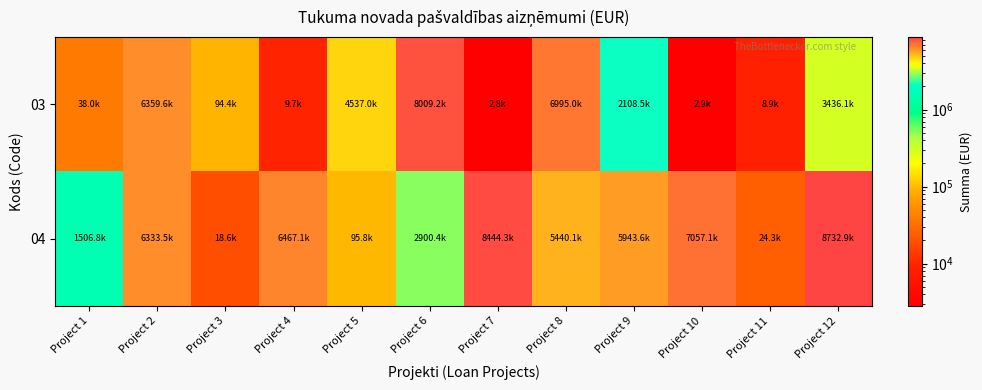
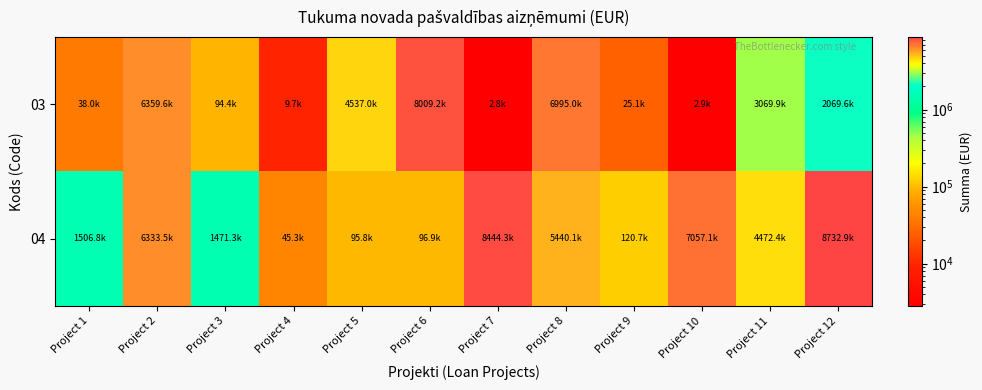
03, Project 9: 2108.5k -> 25.1k
03, Project 11: 8.9k -> 3069.9k
03, Project 12: 3436.1k -> 2069.6k
04, Project 3: 18.6k -> 1471.3k
04, Project 4: 6467.1k -> 45.3k
04, Project 6: 2900.4k -> 96.9k
04, Project 9: 5943.6k -> 120.7k
04, Project 11: 24.3k -> 4472.4k
